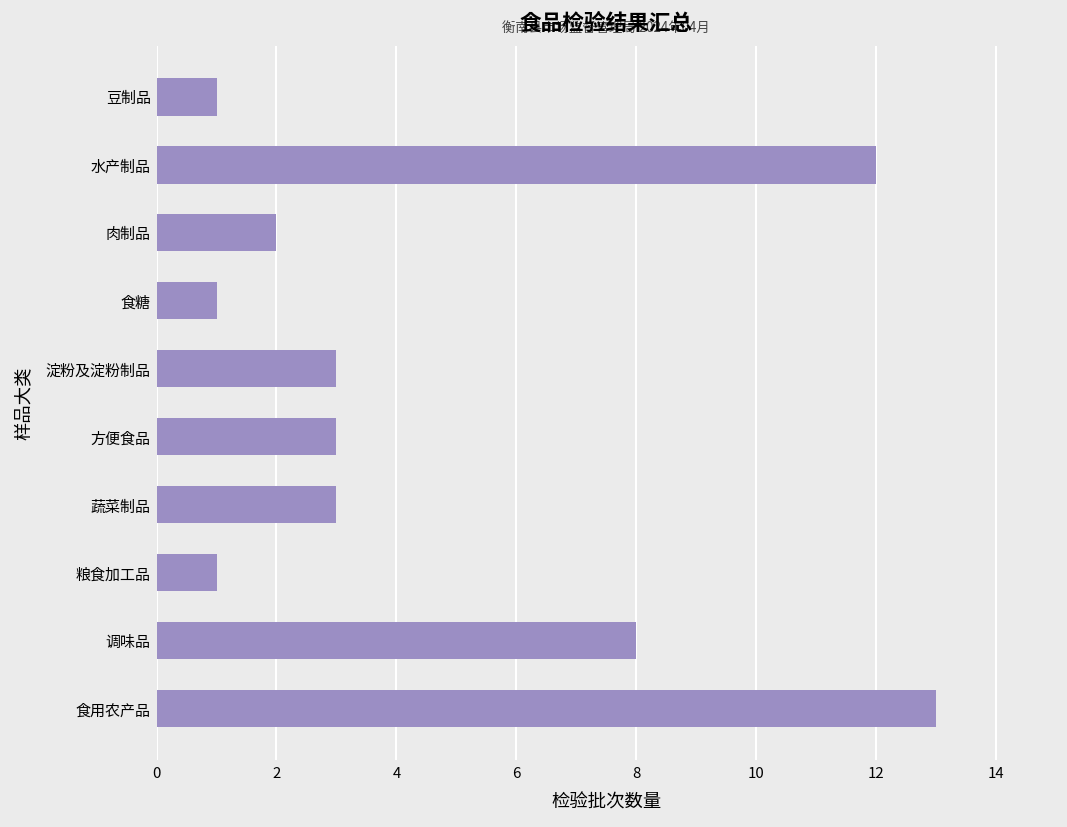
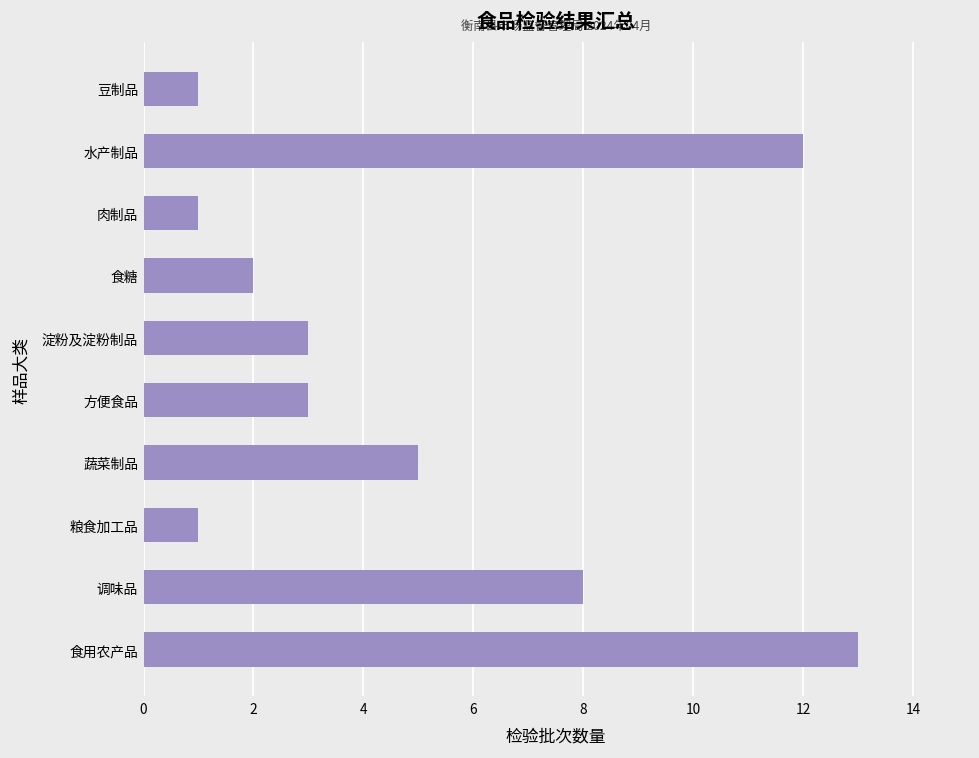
肉制品: 2 -> 1
食糖: 1 -> 2
蔬菜制品: 3 -> 5
